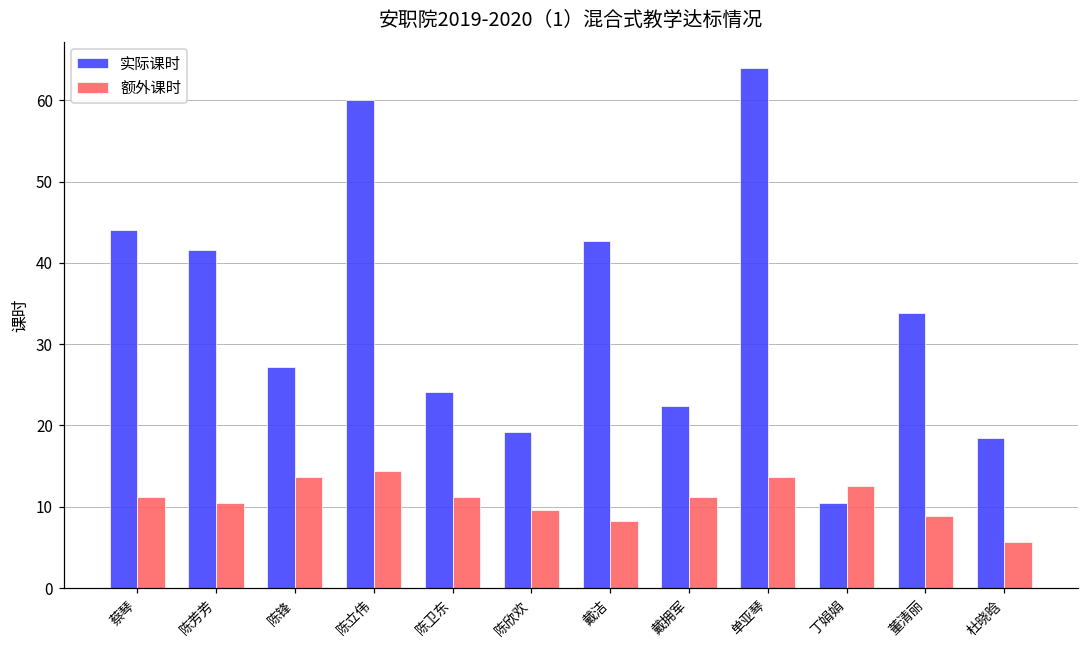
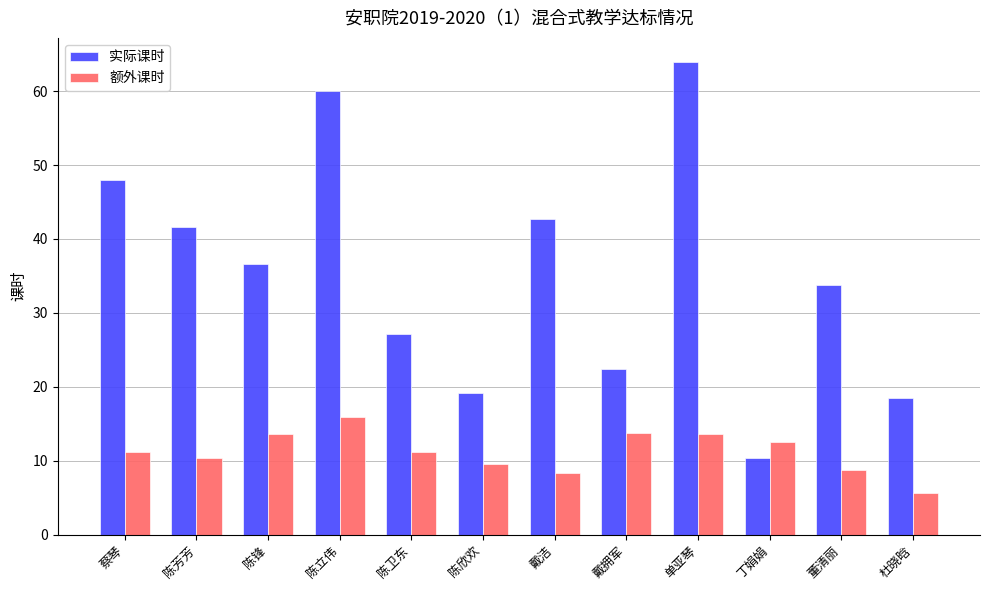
实际课时, 蔡琴: 44 -> 48
实际课时, 陈锋: 27 -> 37
额外课时, 陈立伟: 14 -> 16
实际课时, 陈卫东: 24 -> 27
额外课时, 戴拥军: 11 -> 14
